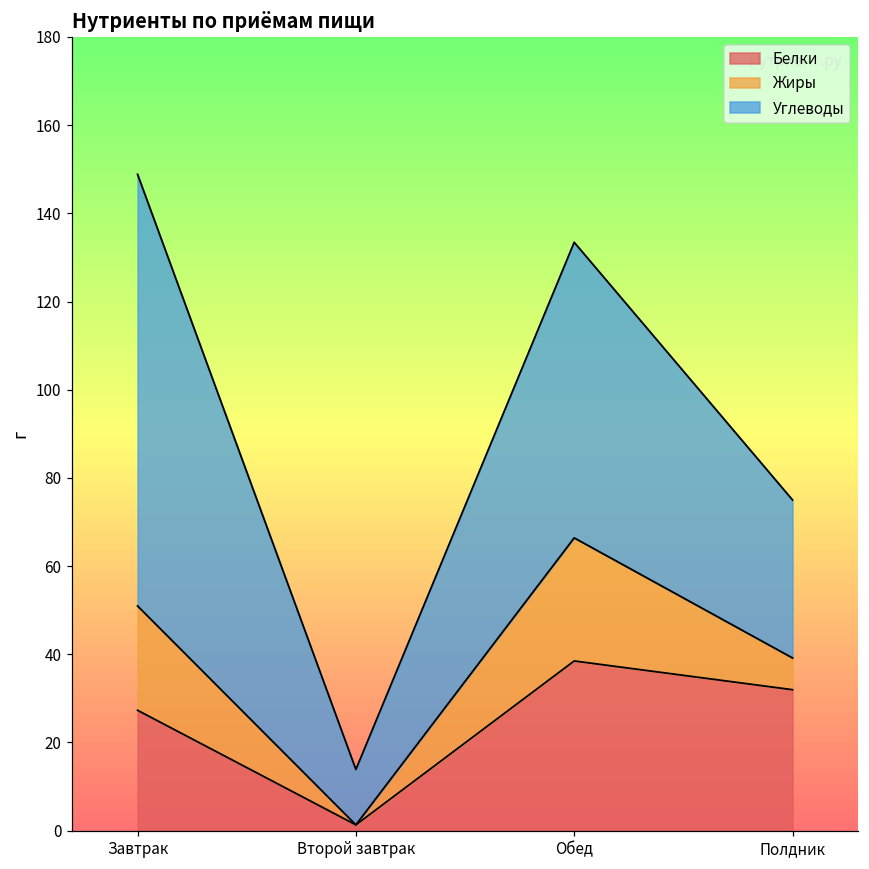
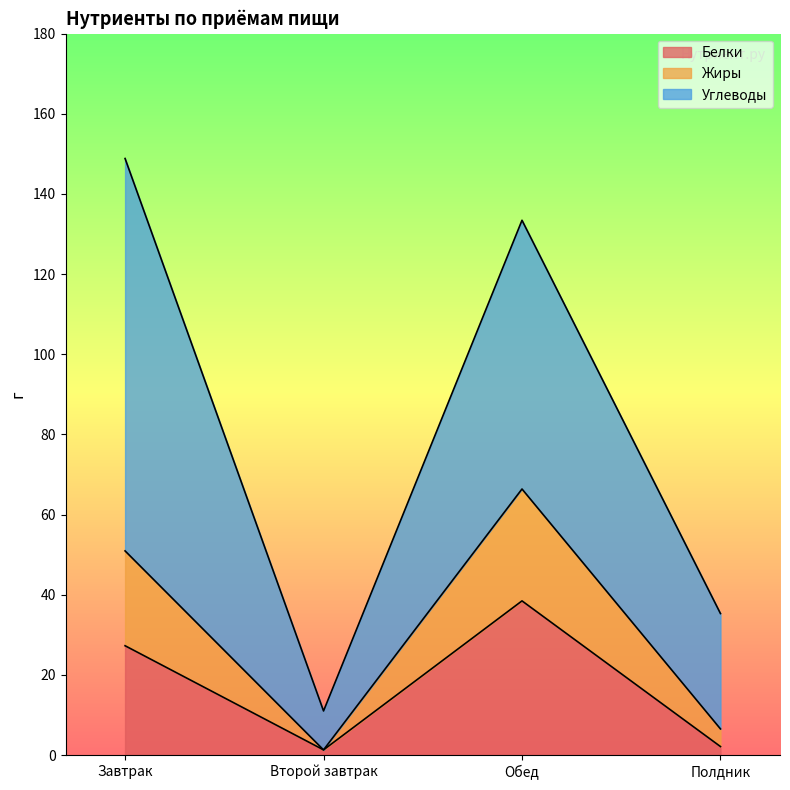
Углеводы, Второй завтрак: 13 -> 10
Белки, Полдник: 32 -> 2
Жиры, Полдник: 7 -> 4
Углеводы, Полдник: 36 -> 29
